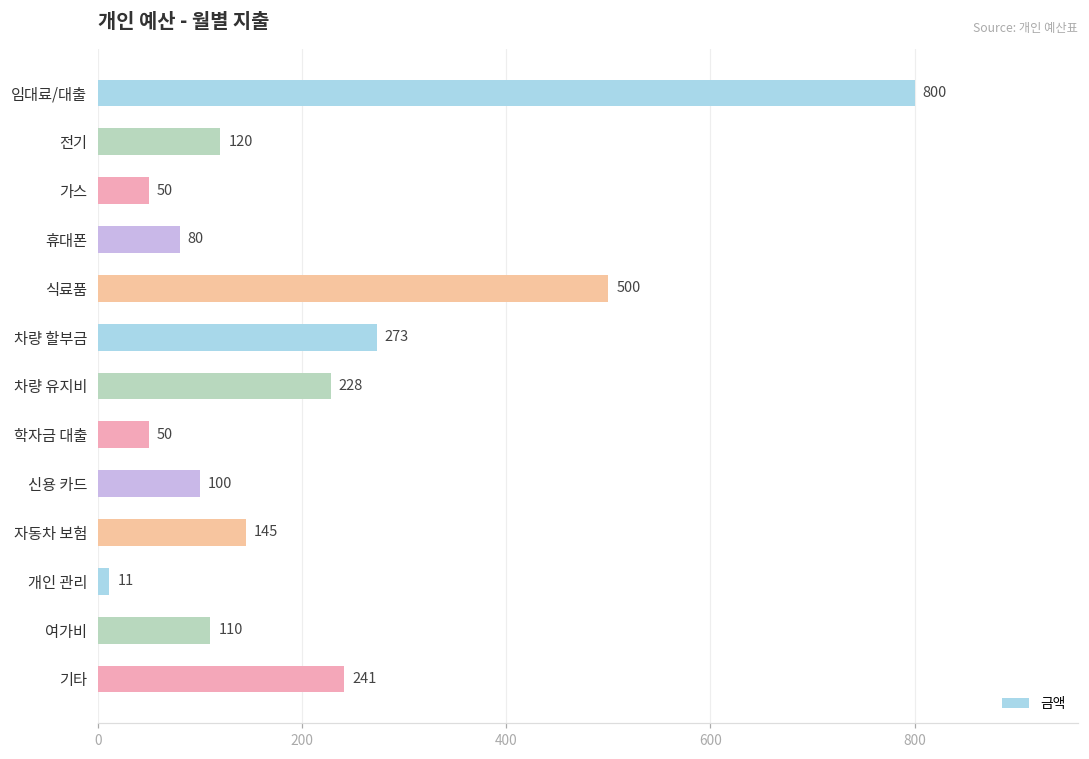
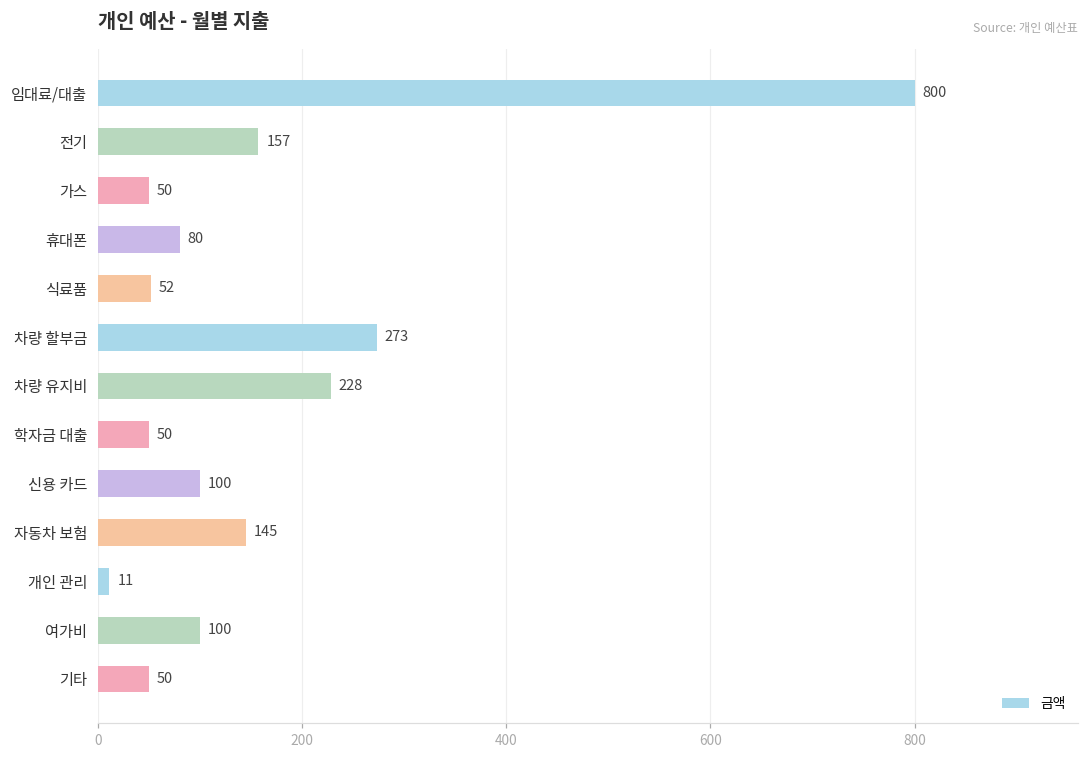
전기: 120 -> 157
식료품: 500 -> 52
여가비: 110 -> 100
기타: 241 -> 50
